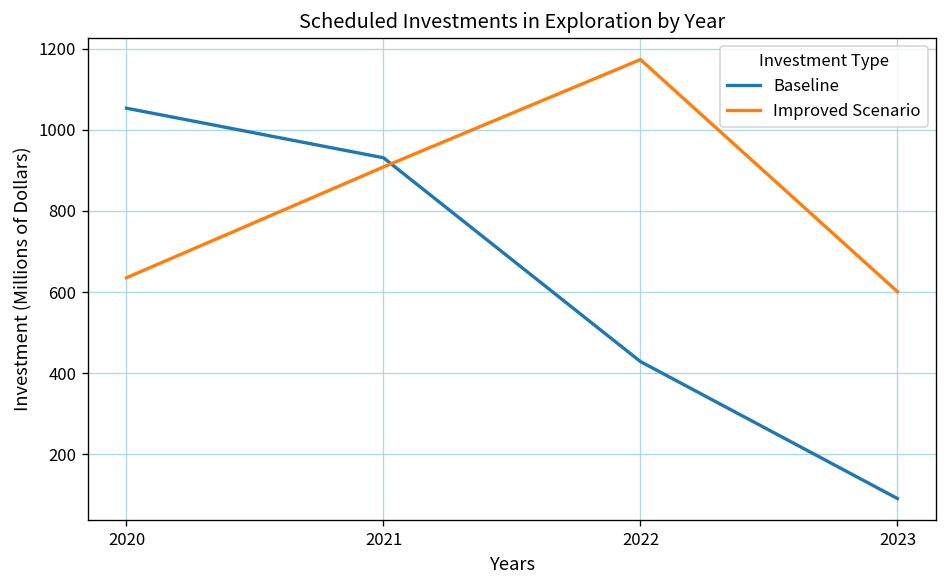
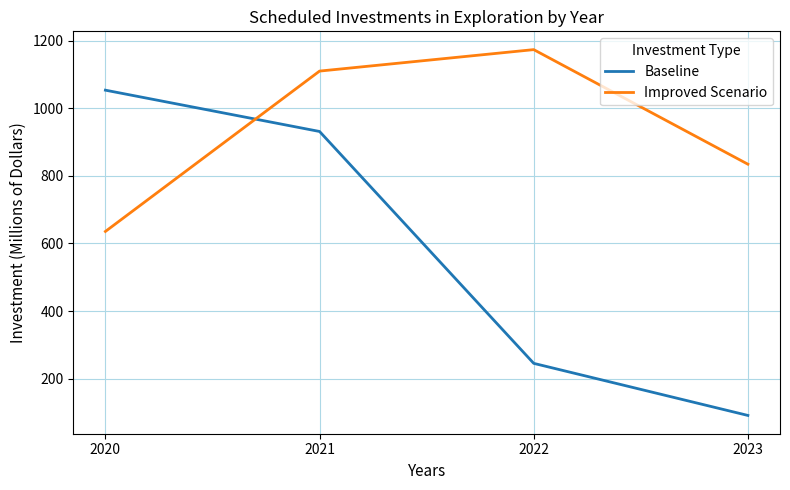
Improved Scenario, 2021: 910 -> 1110
Baseline, 2022: 430 -> 250
Improved Scenario, 2023: 600 -> 830
